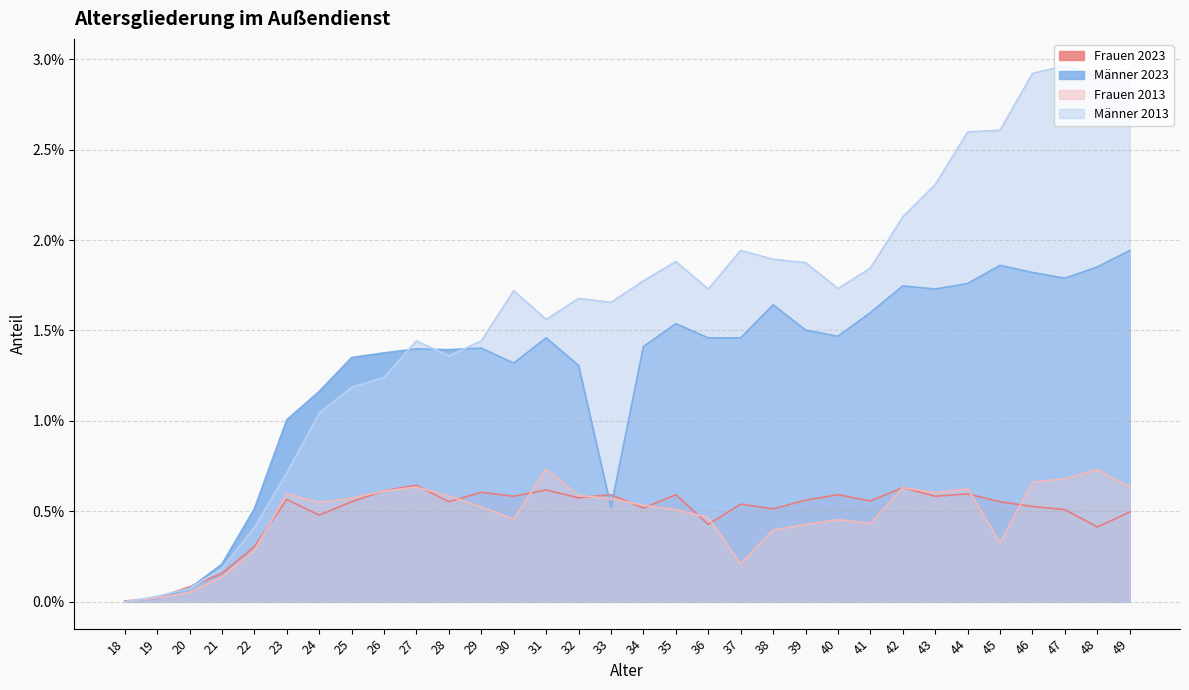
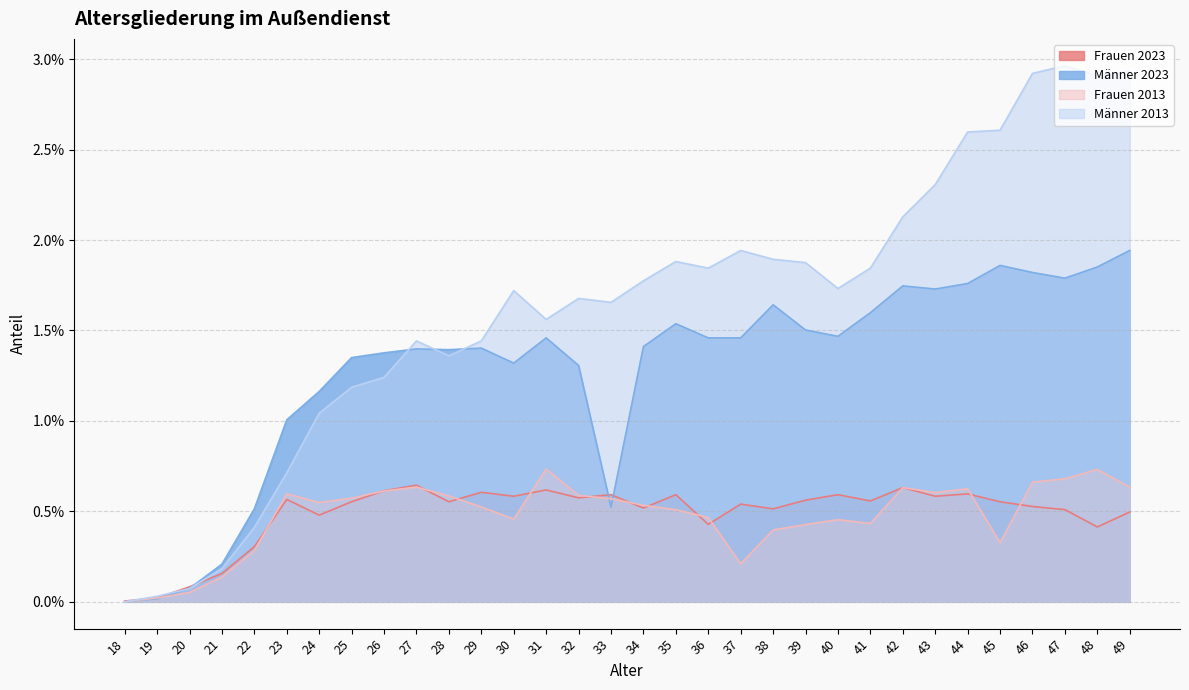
Männer 2013, 36: 1.73% -> 1.84%
